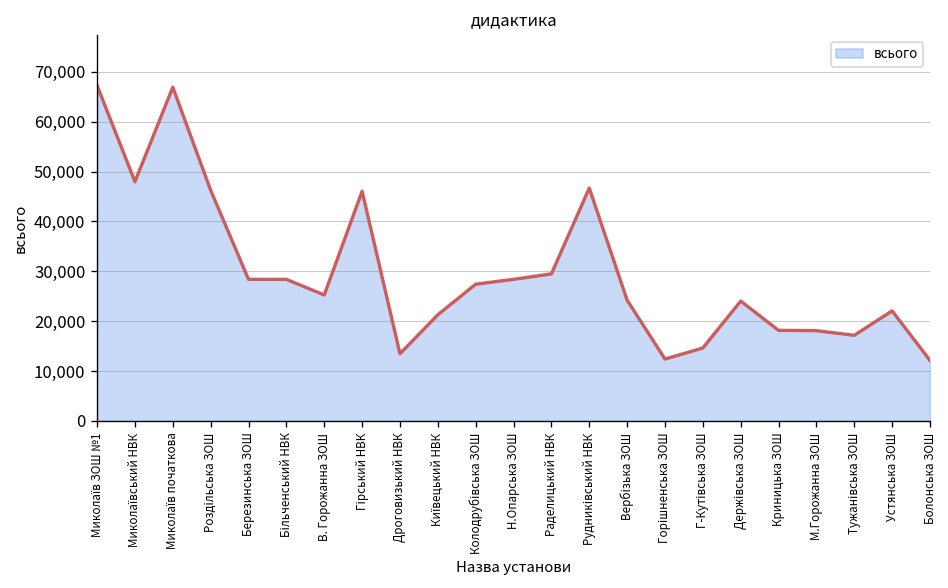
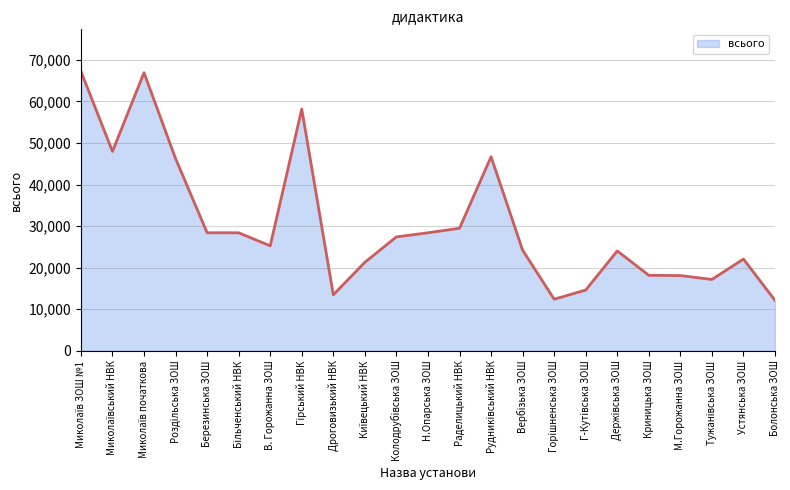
Гірський НВК: 46,000 -> 58,000
